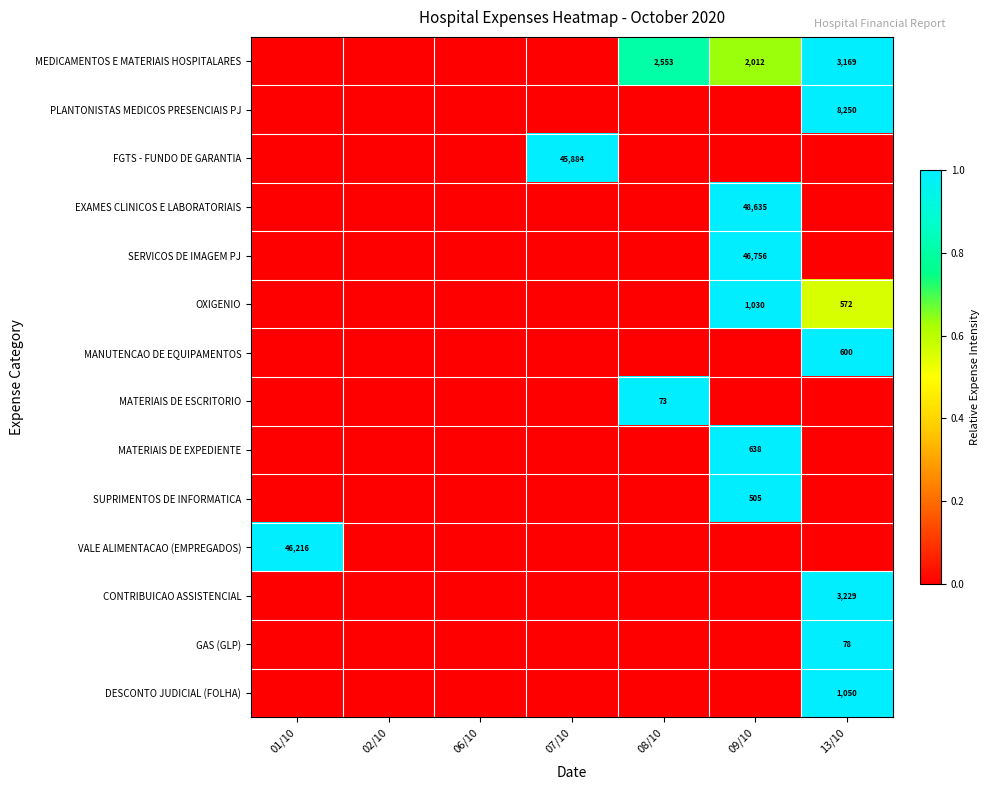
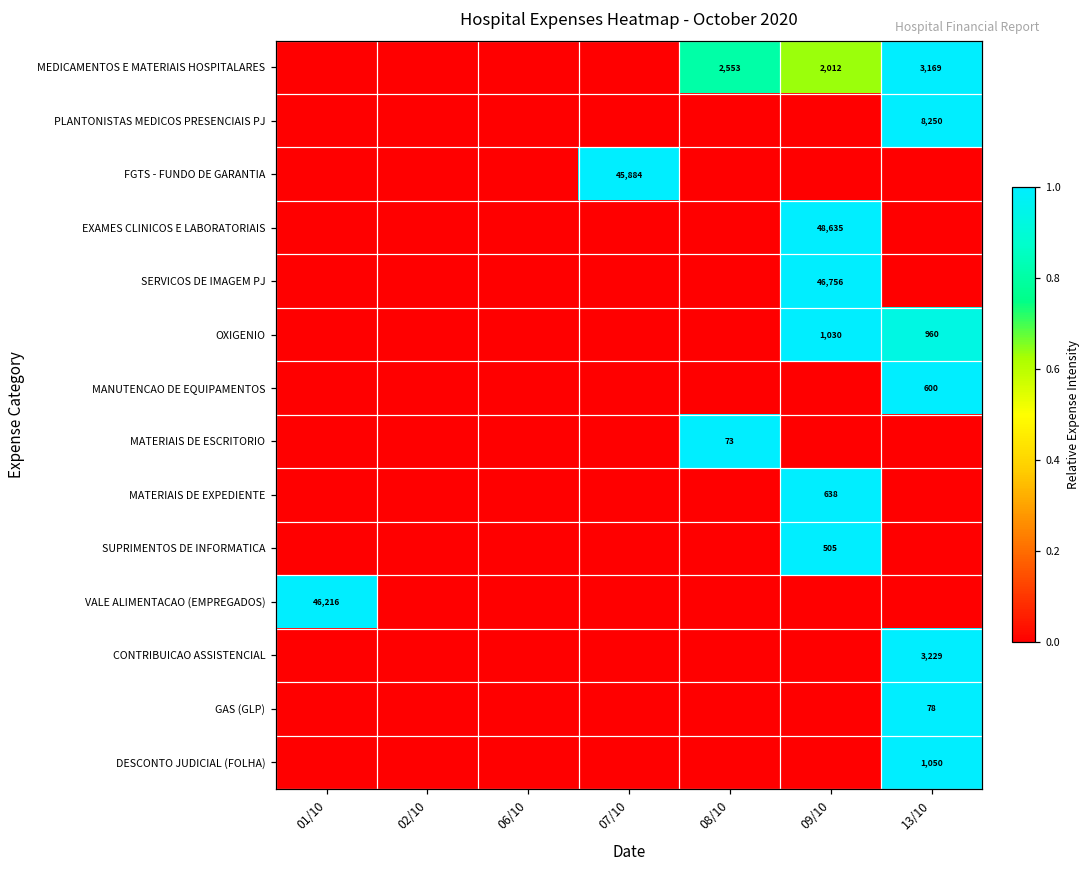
OXIGENIO, 13/10: 572 -> 960
